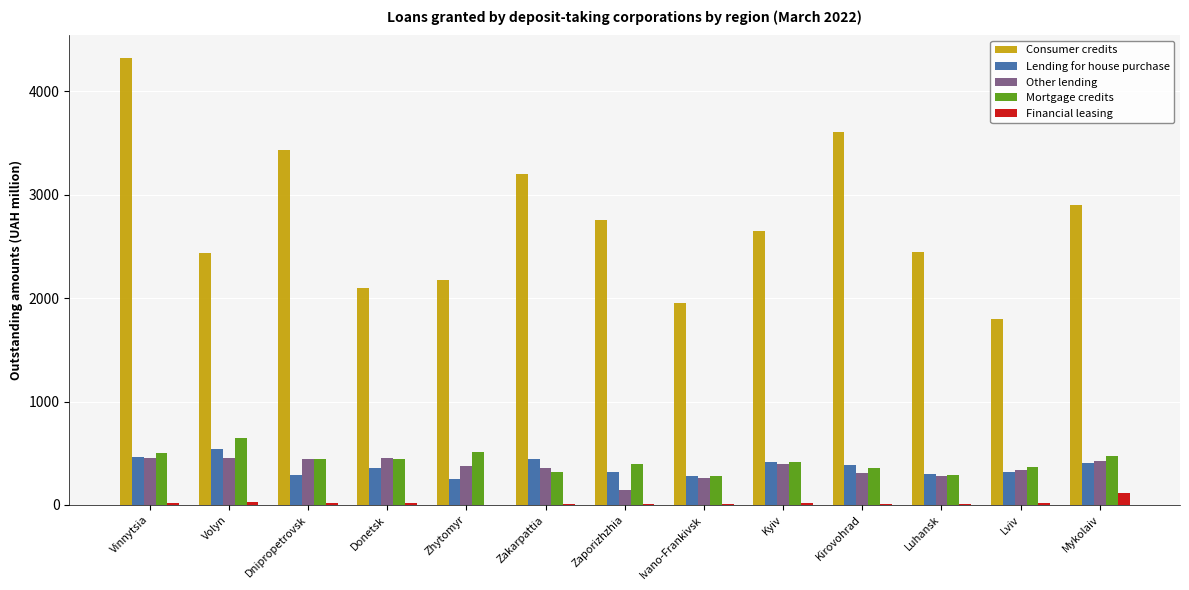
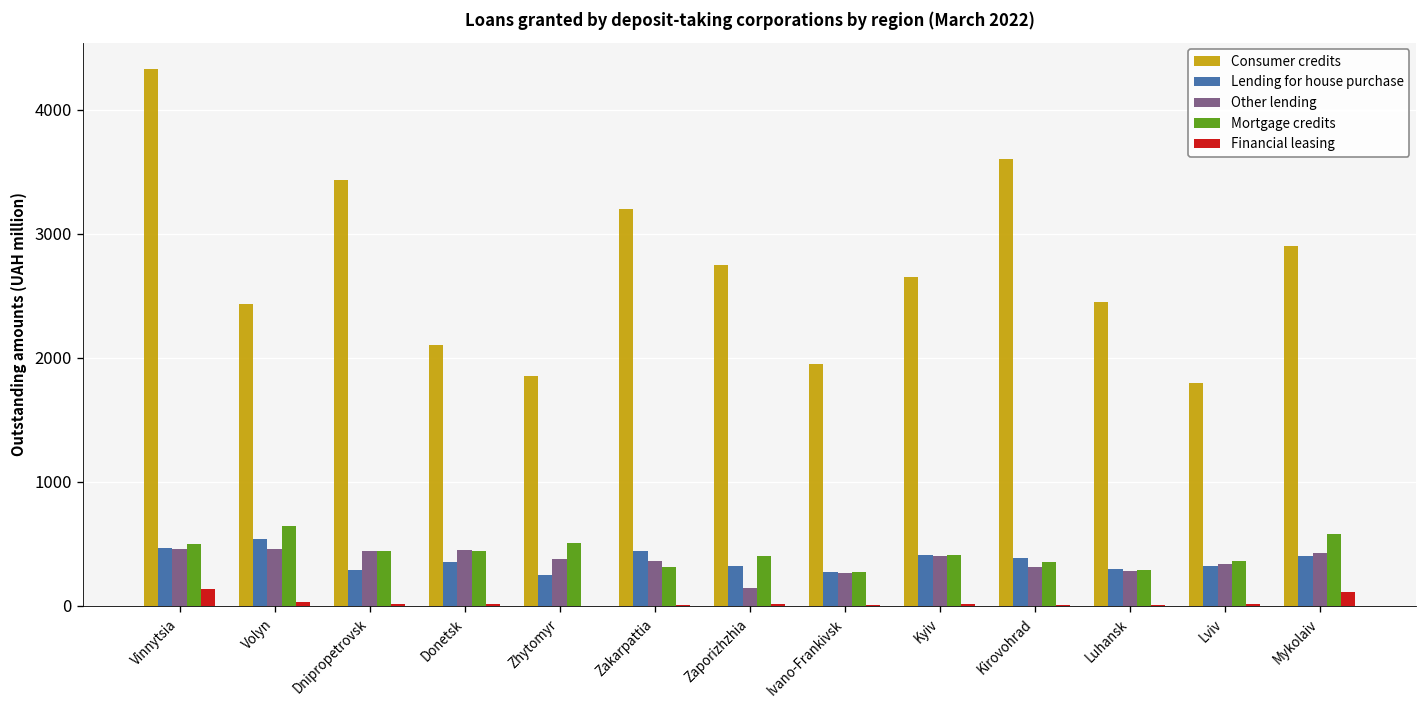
Financial leasing, Vinnytsia: 20 -> 140
Consumer credits, Zhytomyr: 2180 -> 1850
Mortgage credits, Mykolaiv: 480 -> 580
